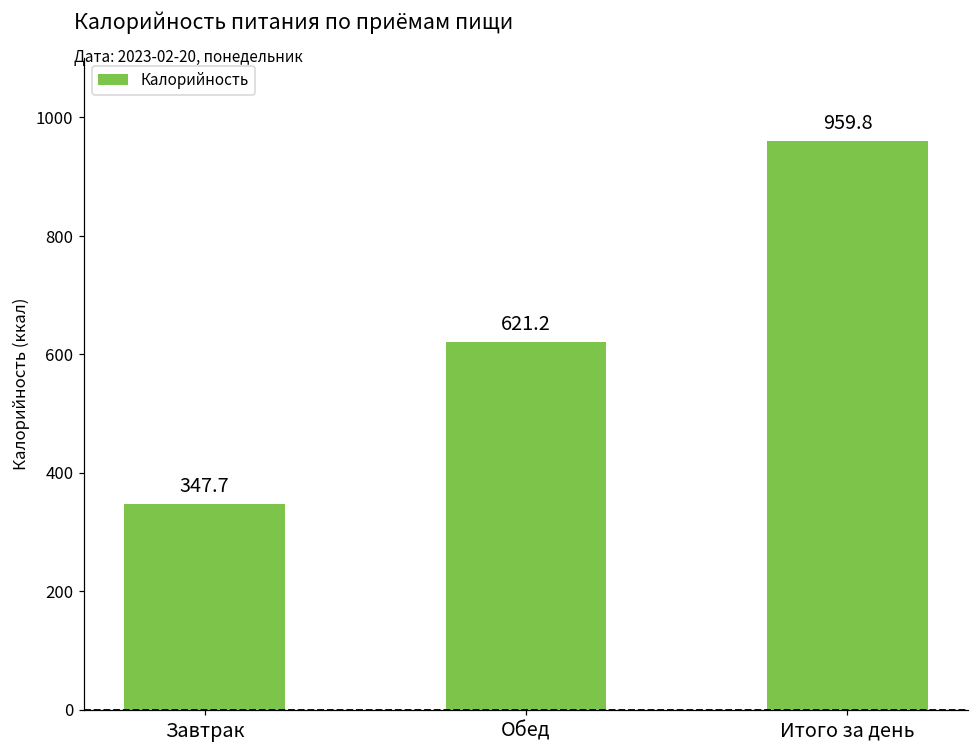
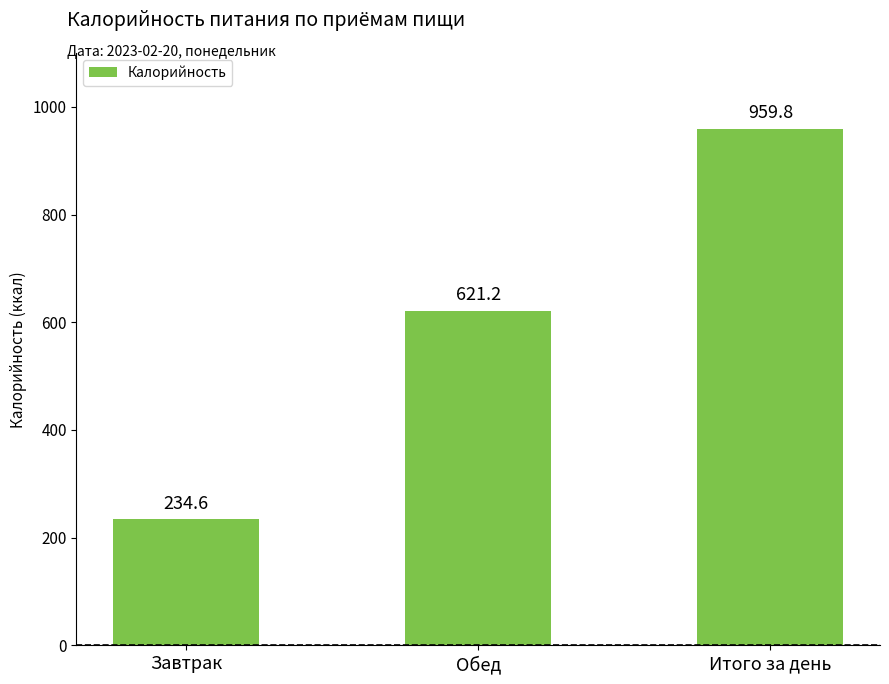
Завтрак: 347.7 -> 234.6
